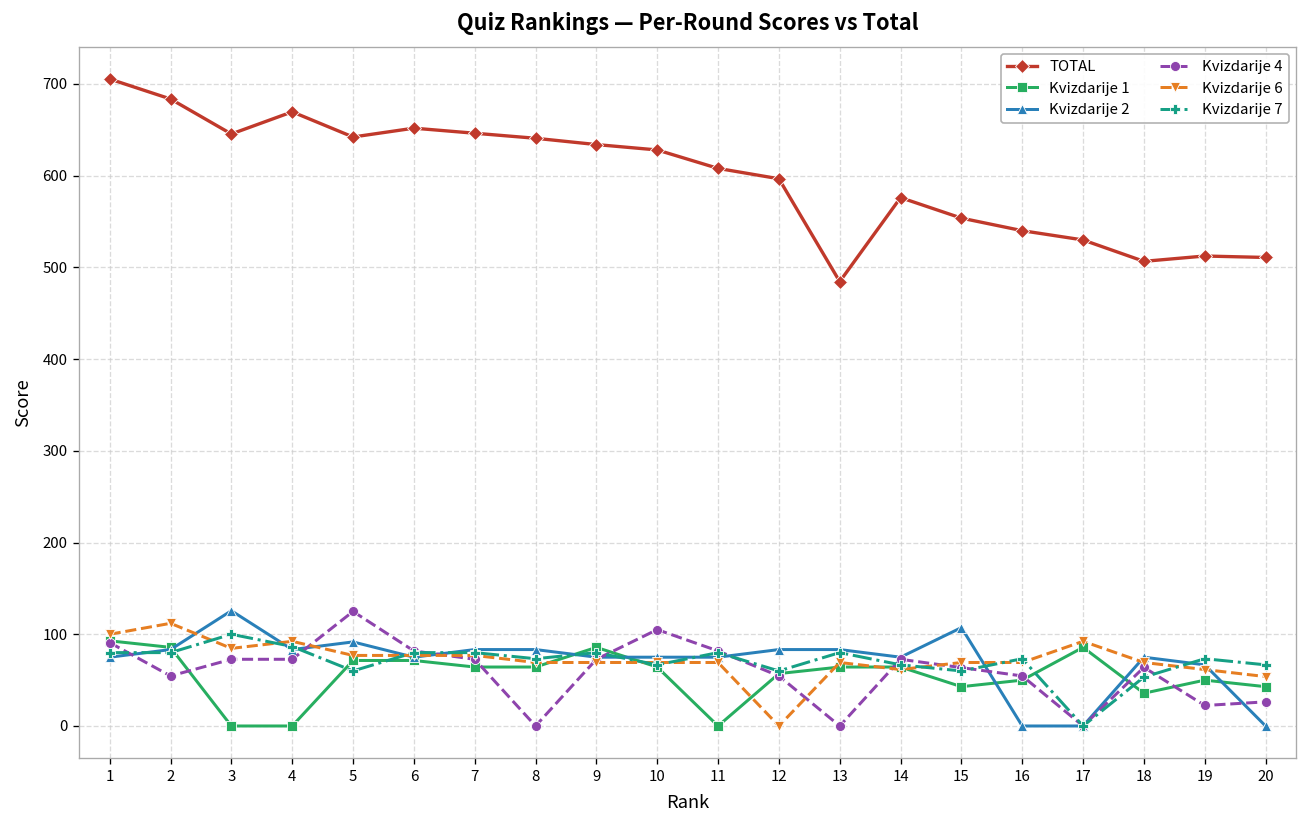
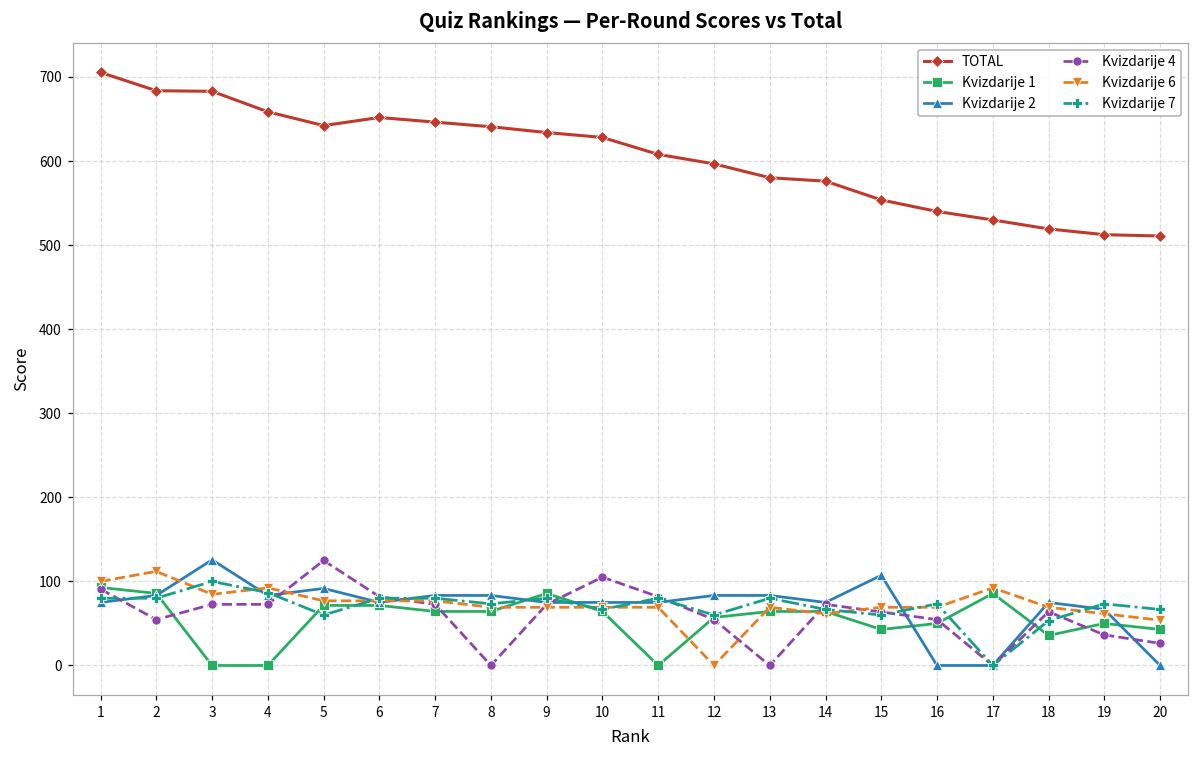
TOTAL, 3: 650 -> 680
TOTAL, 4: 670 -> 660
TOTAL, 13: 480 -> 580
TOTAL, 18: 510 -> 520
Kvizdarije 4, 19: 20 -> 40
